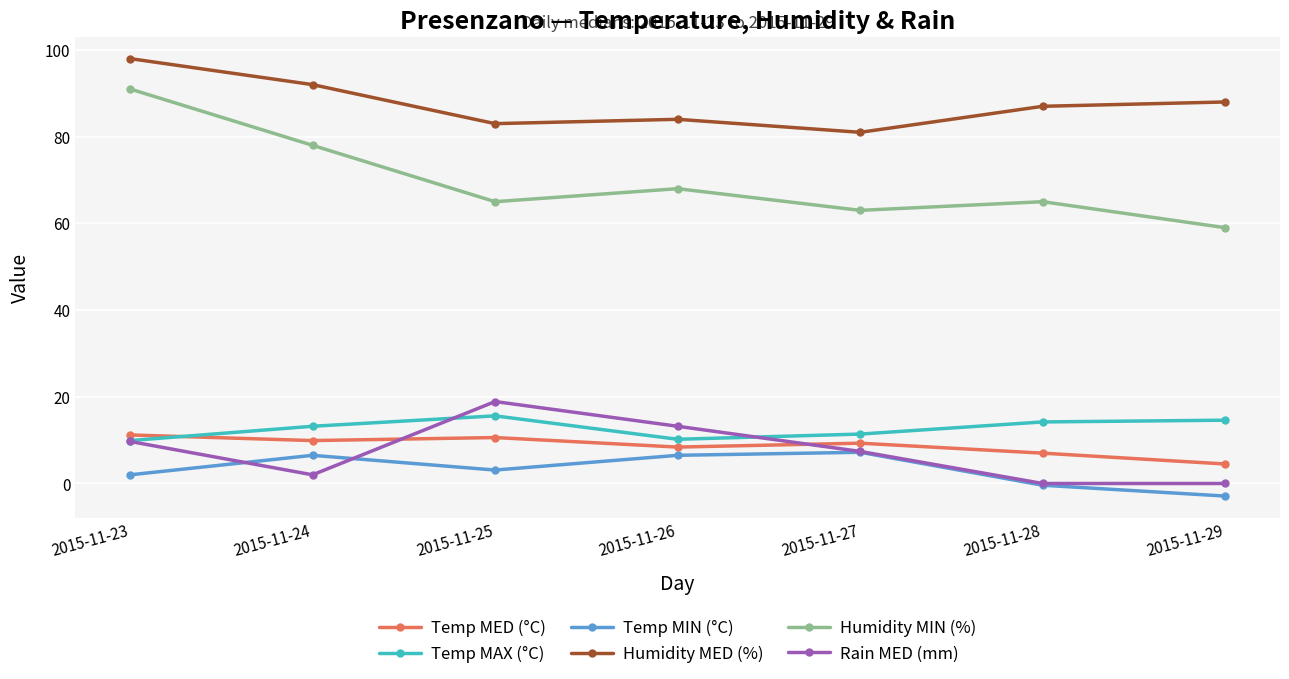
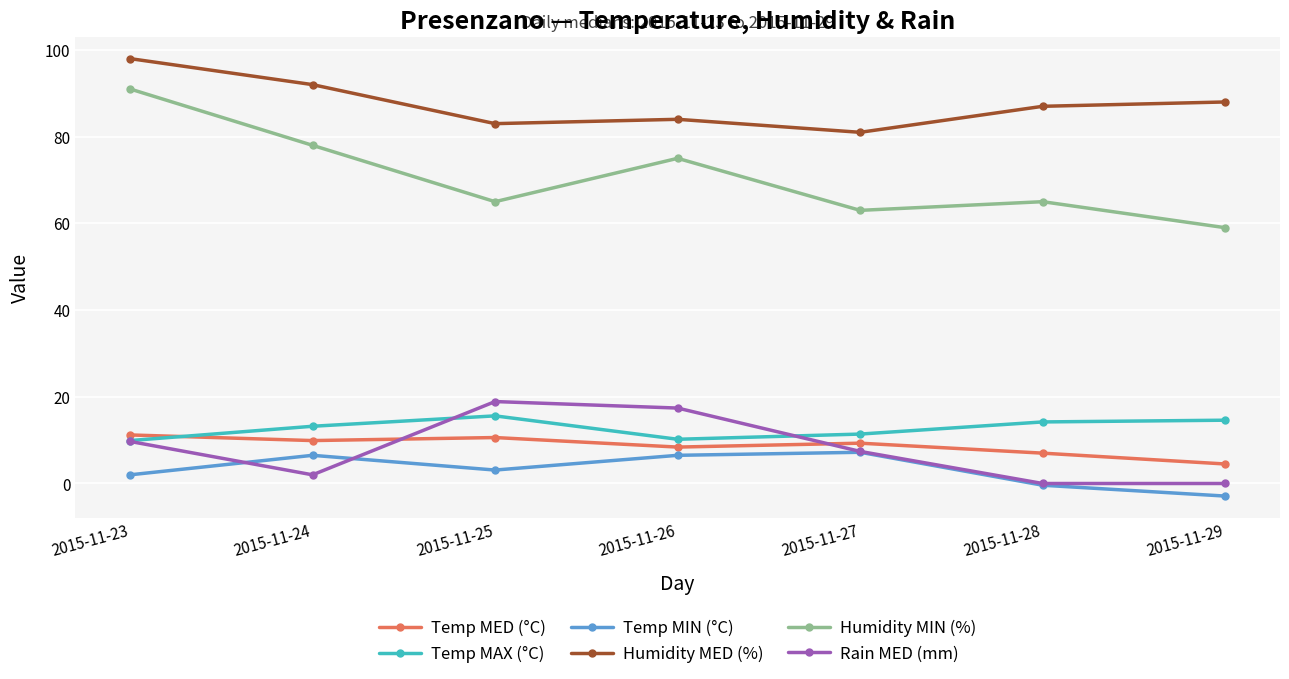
Humidity MIN (%), 2015-11-26: 68 -> 75
Rain MED (mm), 2015-11-26: 13 -> 17
